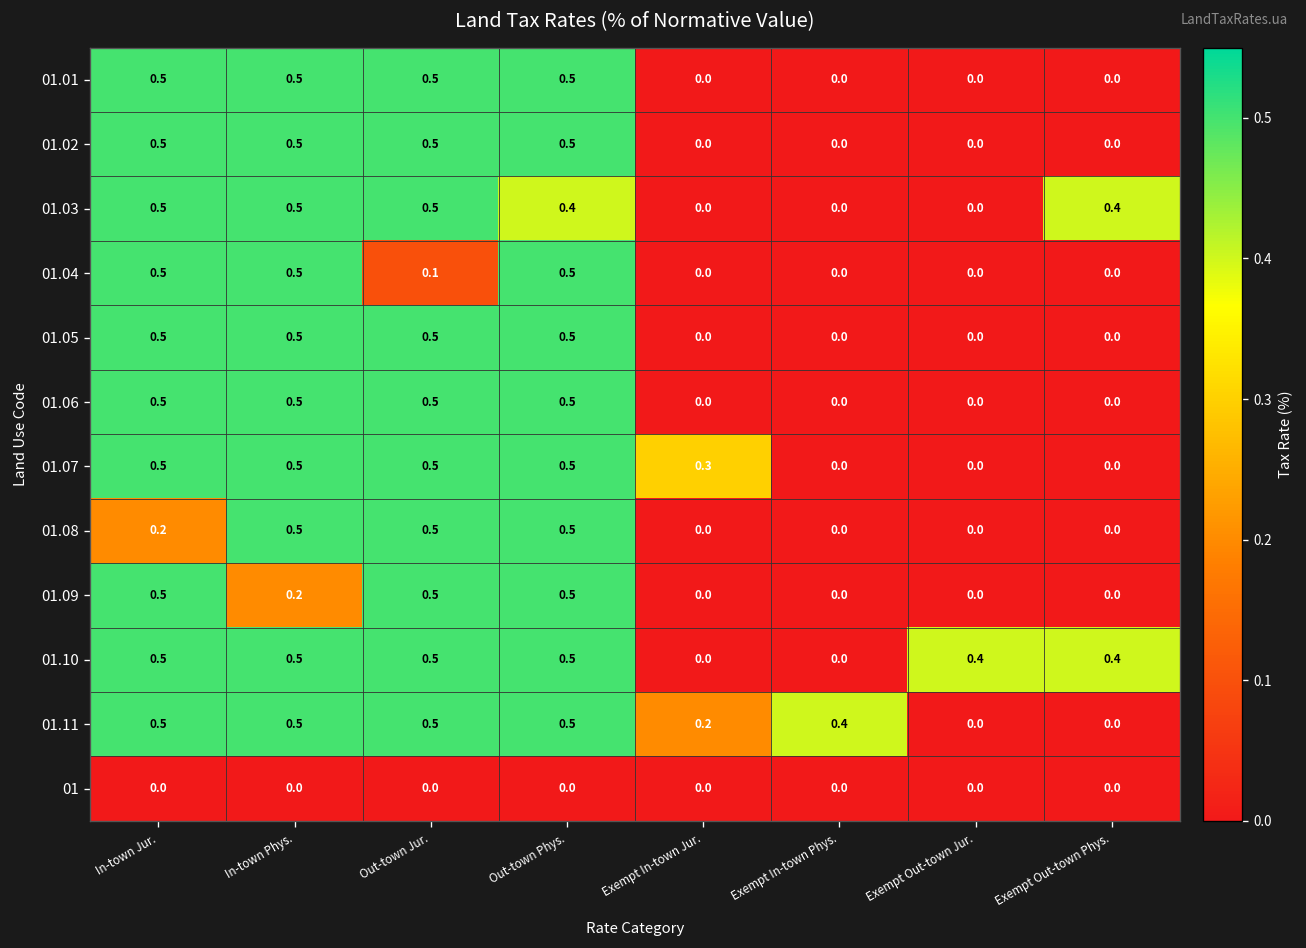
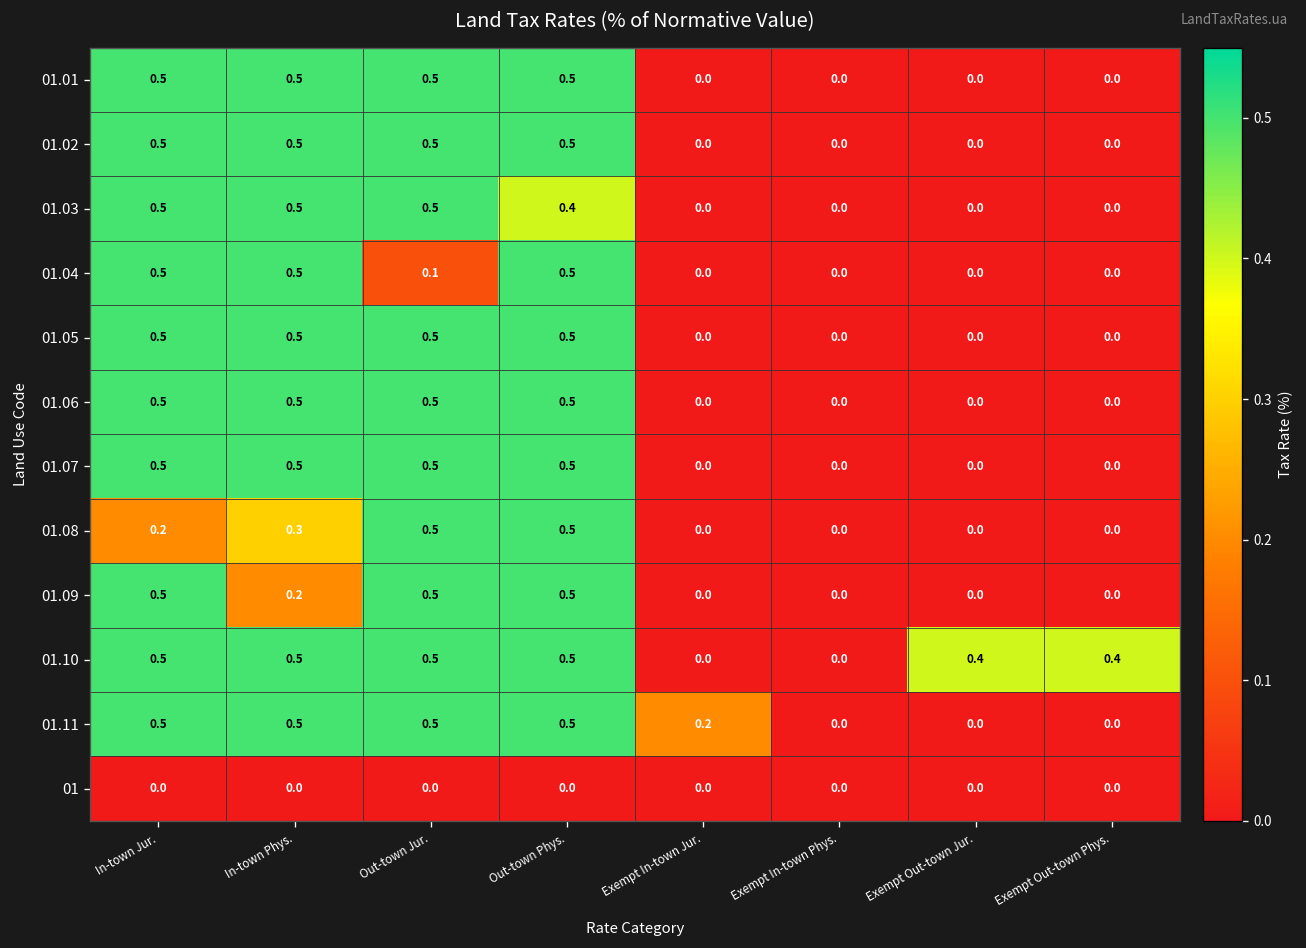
01.03, Exempt Out-town Phys.: 0.4 -> 0.0
01.07, Exempt In-town Jur.: 0.3 -> 0.0
01.08, In-town Phys.: 0.5 -> 0.3
01.11, Exempt In-town Phys.: 0.4 -> 0.0
